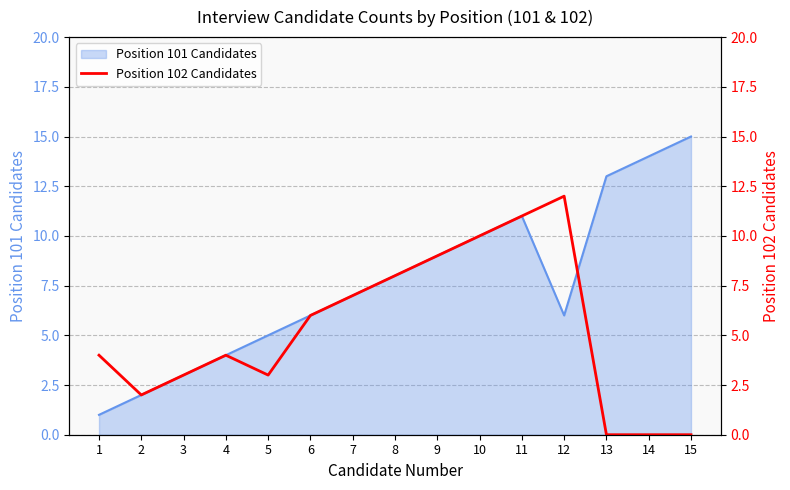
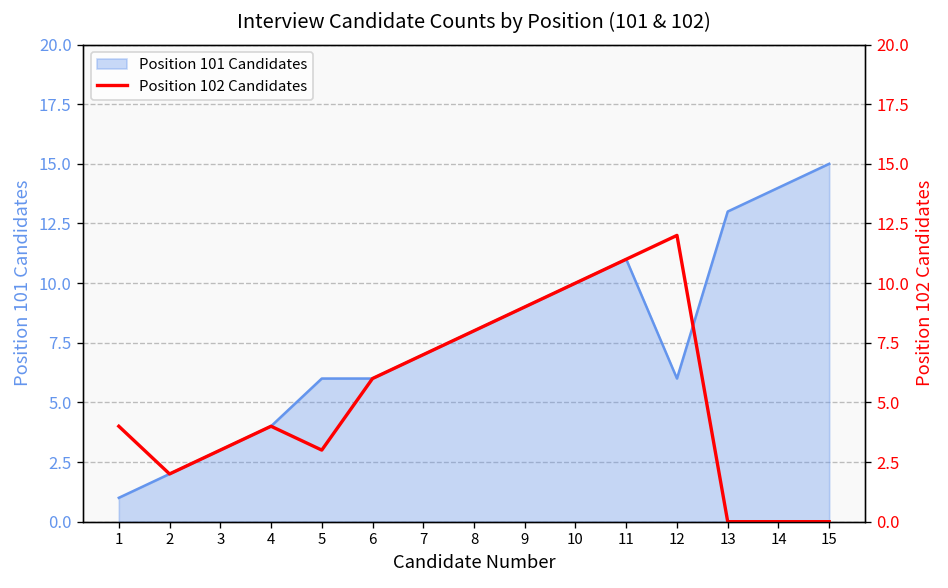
Position 101 Candidates, 5: 5 -> 6
